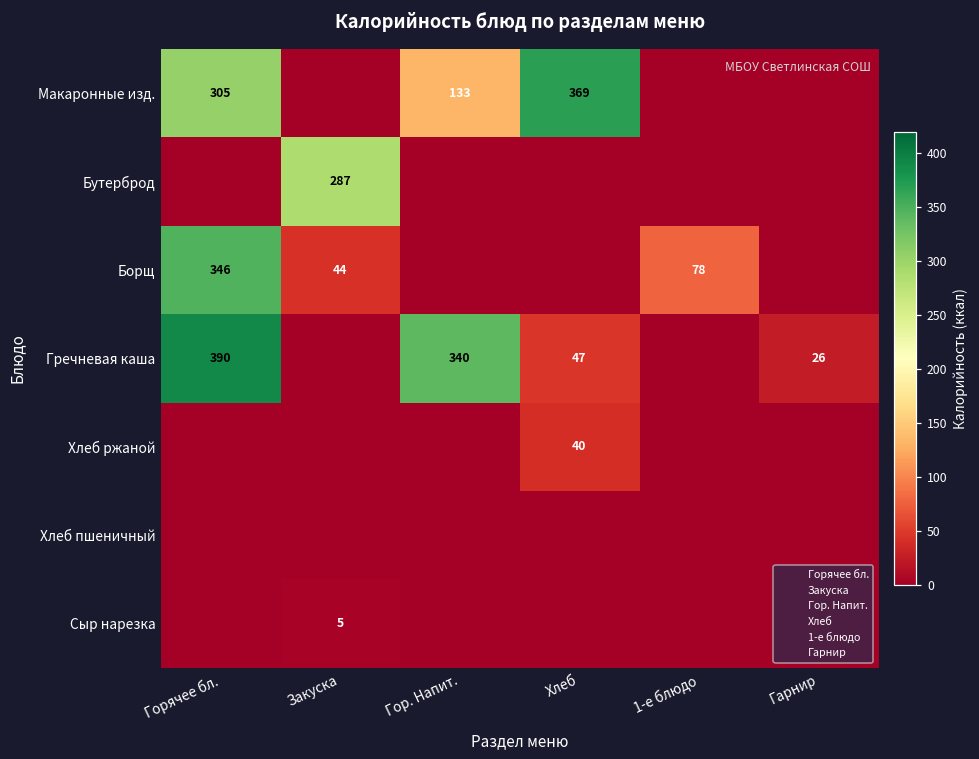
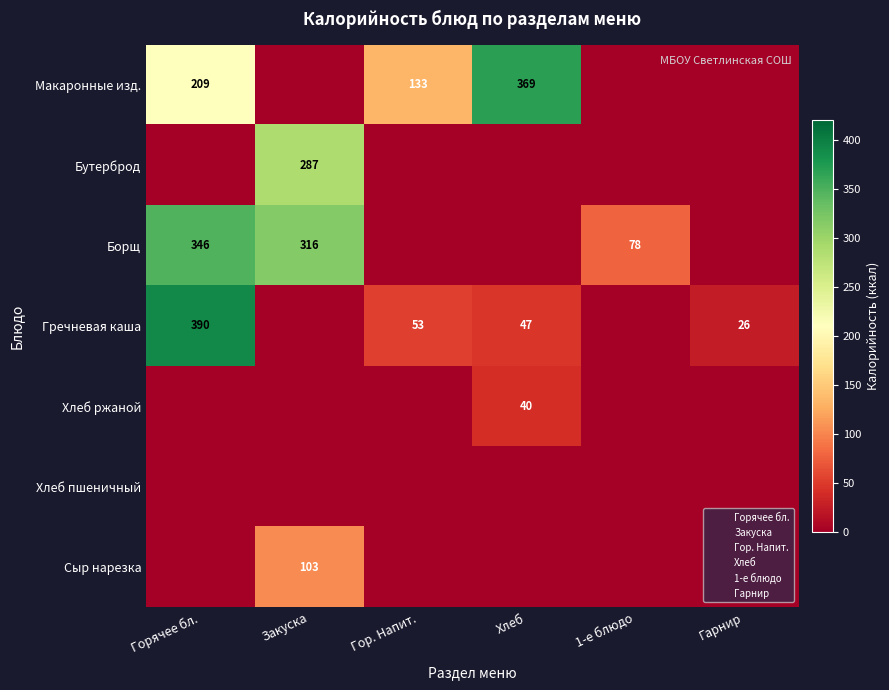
Макаронные изд., Горячее бл.: 305 -> 209
Борщ, Закуска: 44 -> 316
Гречневая каша, Гор. Напит.: 340 -> 53
Сыр нарезка, Закуска: 5 -> 103
